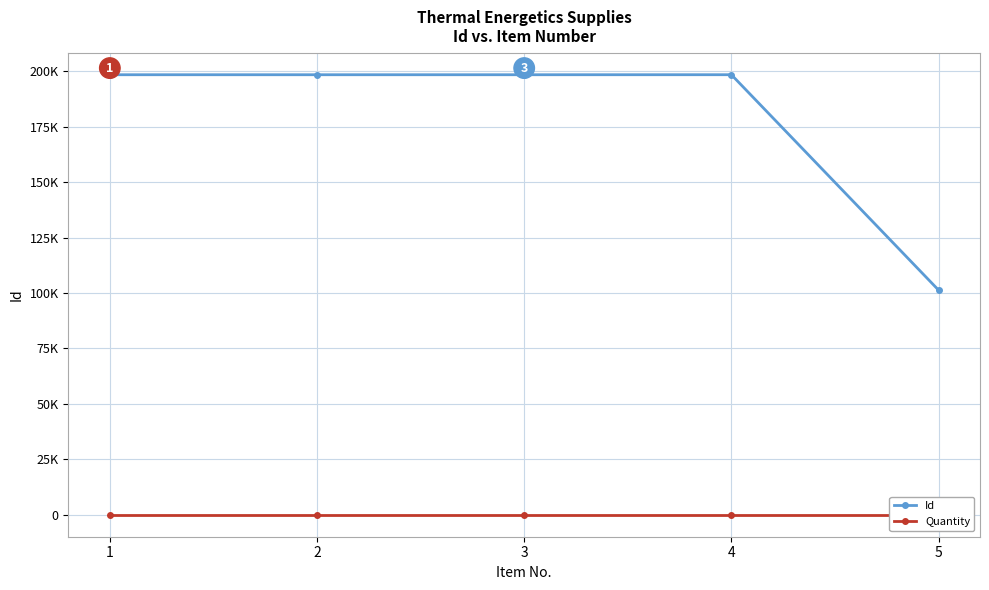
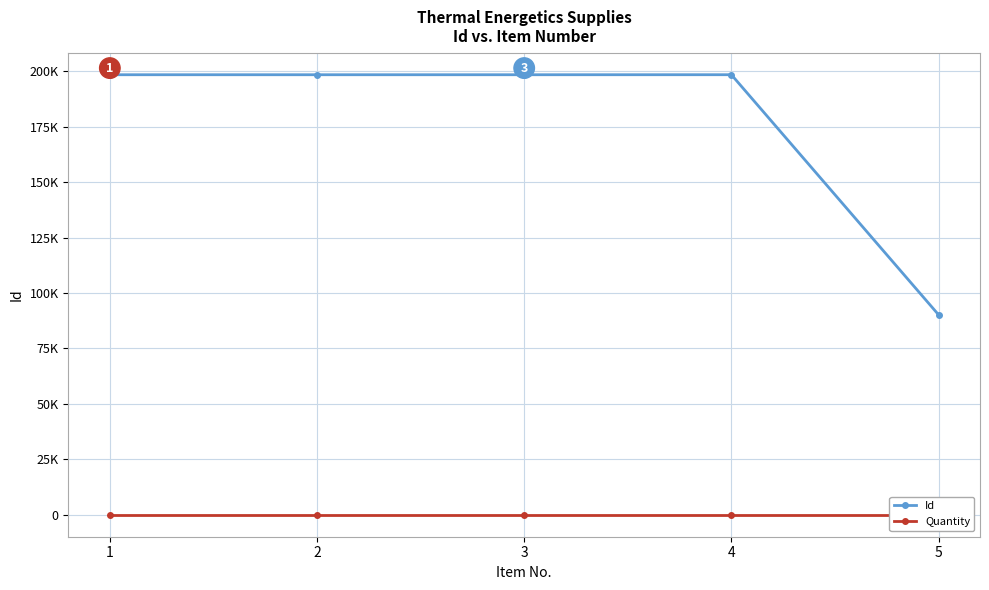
Id, 5: 101000 -> 90000
